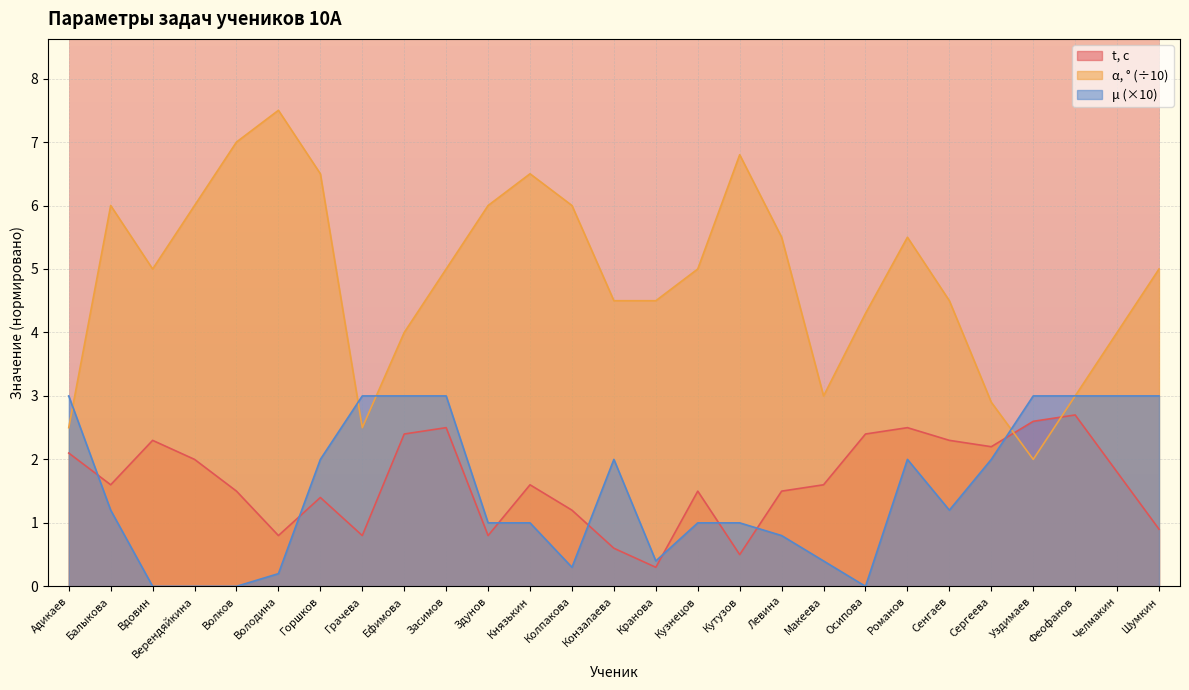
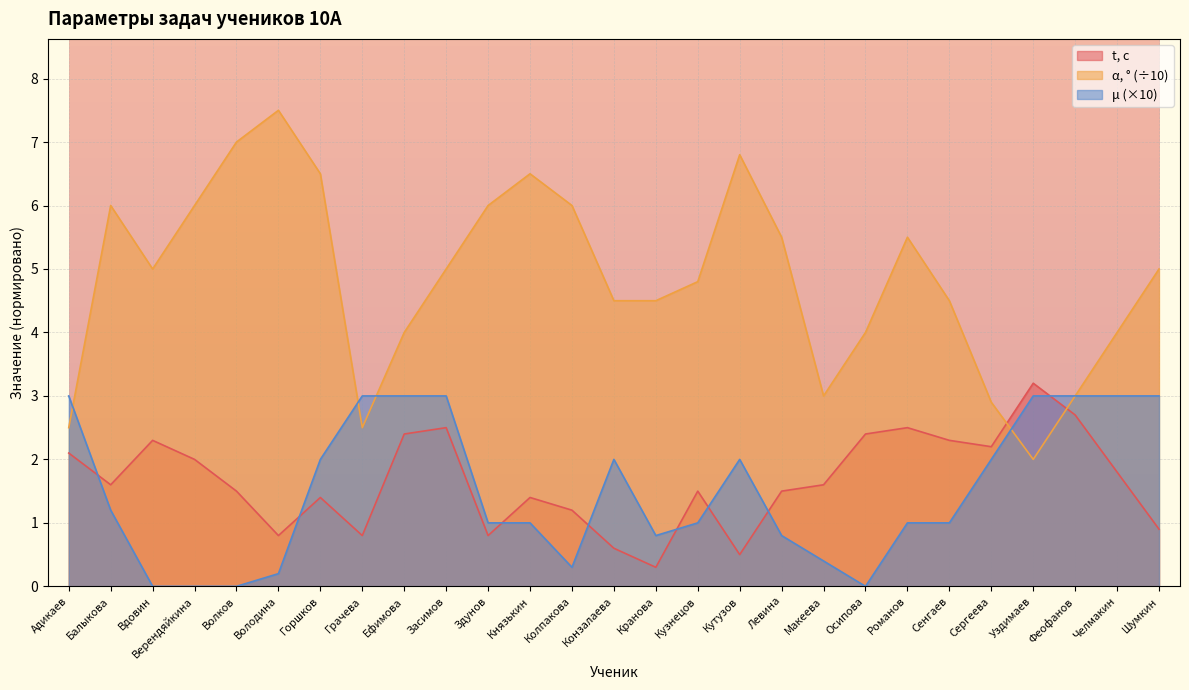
t, с, Князькин: 1.6 -> 1.4
μ (×10), Кранова: 0.4 -> 0.8
α, ° (÷10), Кузнецов: 5.0 -> 4.8
μ (×10), Кутузов: 1.0 -> 2.0
α, ° (÷10), Осипова: 4.3 -> 4.0
μ (×10), Романов: 2.0 -> 1.0
μ (×10), Сенгаев: 1.2 -> 1.0
t, с, Уздимаев: 2.6 -> 3.2
